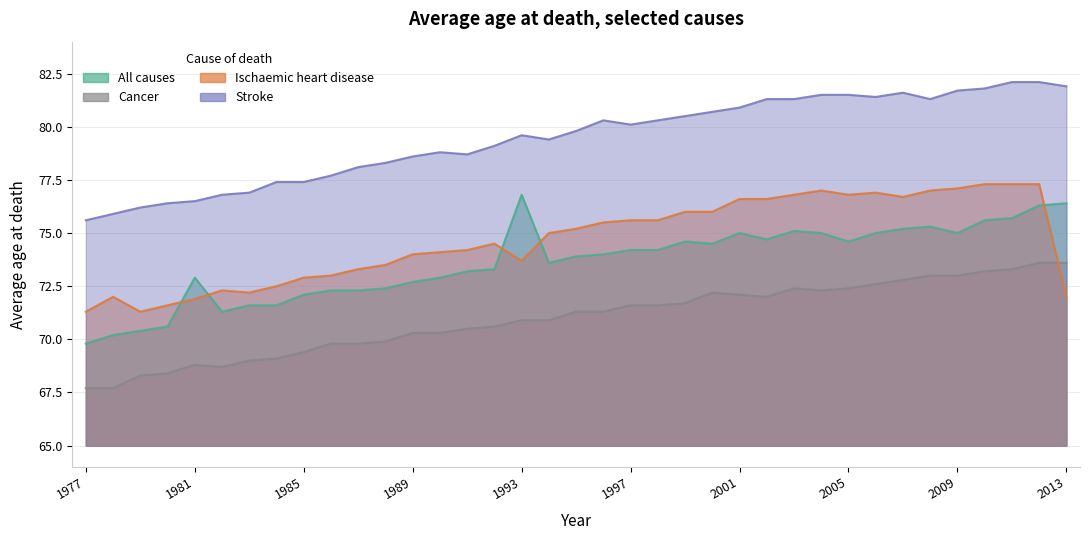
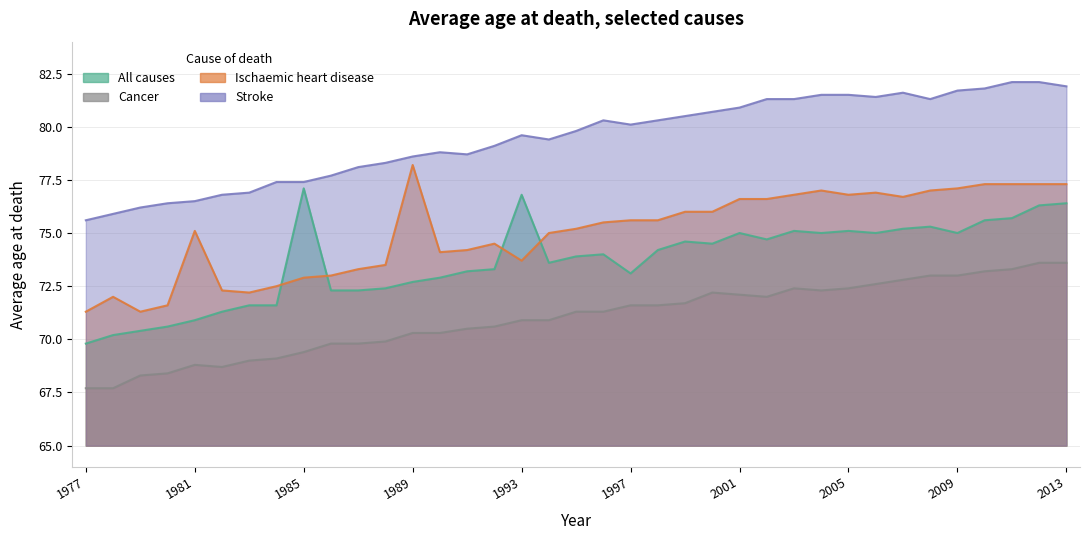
All causes, 1981: 72.9 -> 70.9
Ischaemic heart disease, 1981: 71.9 -> 75.1
All causes, 1985: 72.1 -> 77.1
Ischaemic heart disease, 1989: 74.0 -> 78.2
All causes, 1997: 74.2 -> 73.1
All causes, 2005: 74.6 -> 75.1
Ischaemic heart disease, 2013: 72.0 -> 77.3
